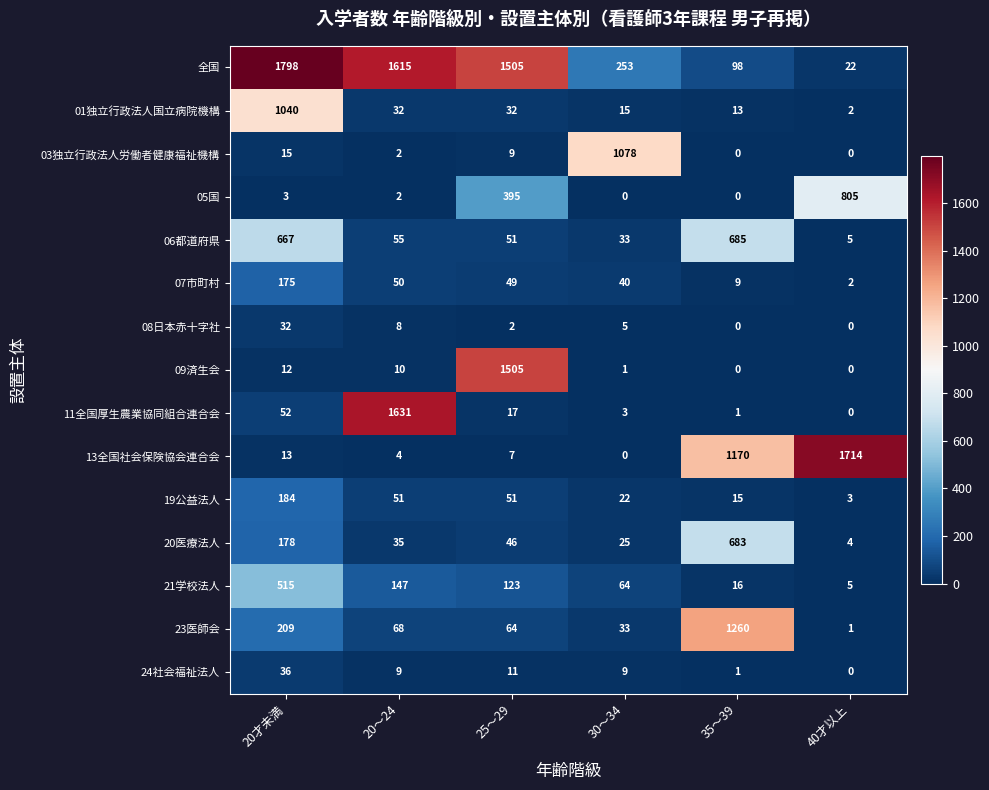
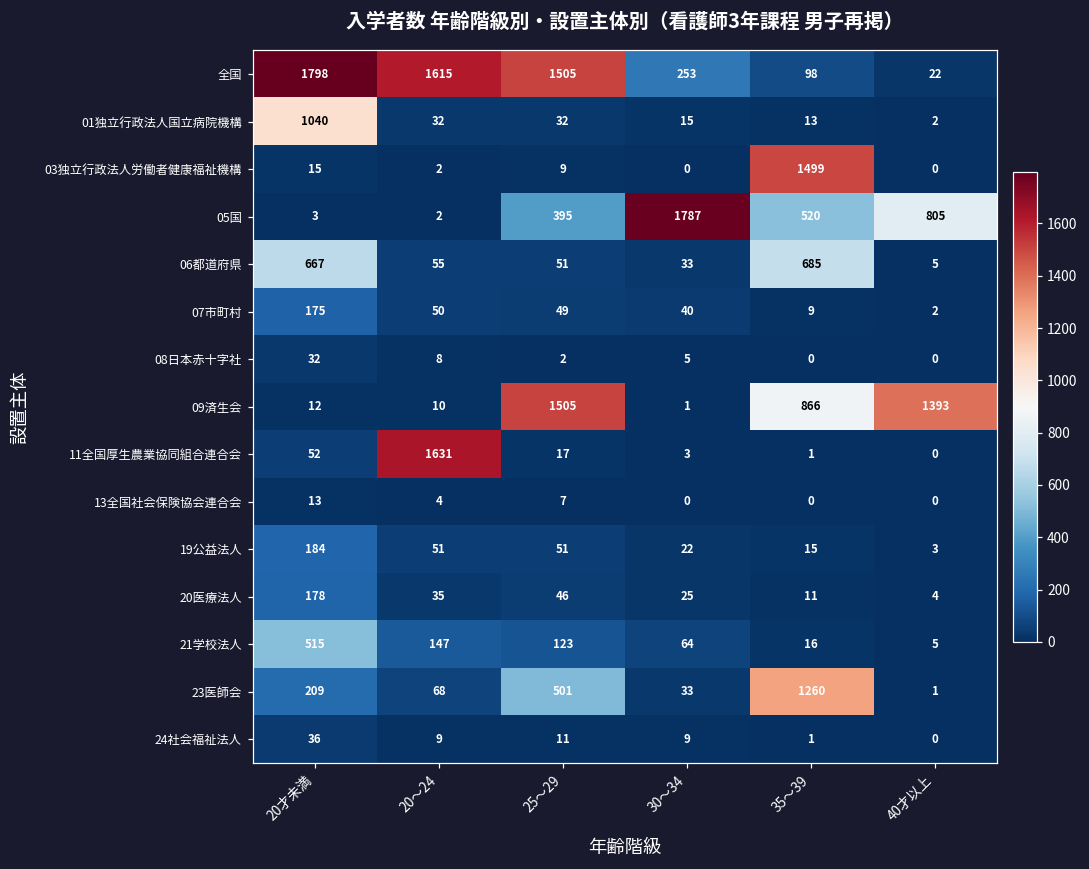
03独立行政法人労働者健康福祉機構, 30～34: 1078 -> 0
03独立行政法人労働者健康福祉機構, 35～39: 0 -> 1499
05国, 30～34: 0 -> 1787
05国, 35～39: 0 -> 520
09済生会, 35～39: 0 -> 866
09済生会, 40才以上: 0 -> 1393
13全国社会保険協会連合会, 35～39: 1170 -> 0
13全国社会保険協会連合会, 40才以上: 1714 -> 0
20医療法人, 35～39: 683 -> 11
23医師会, 25～29: 64 -> 501
